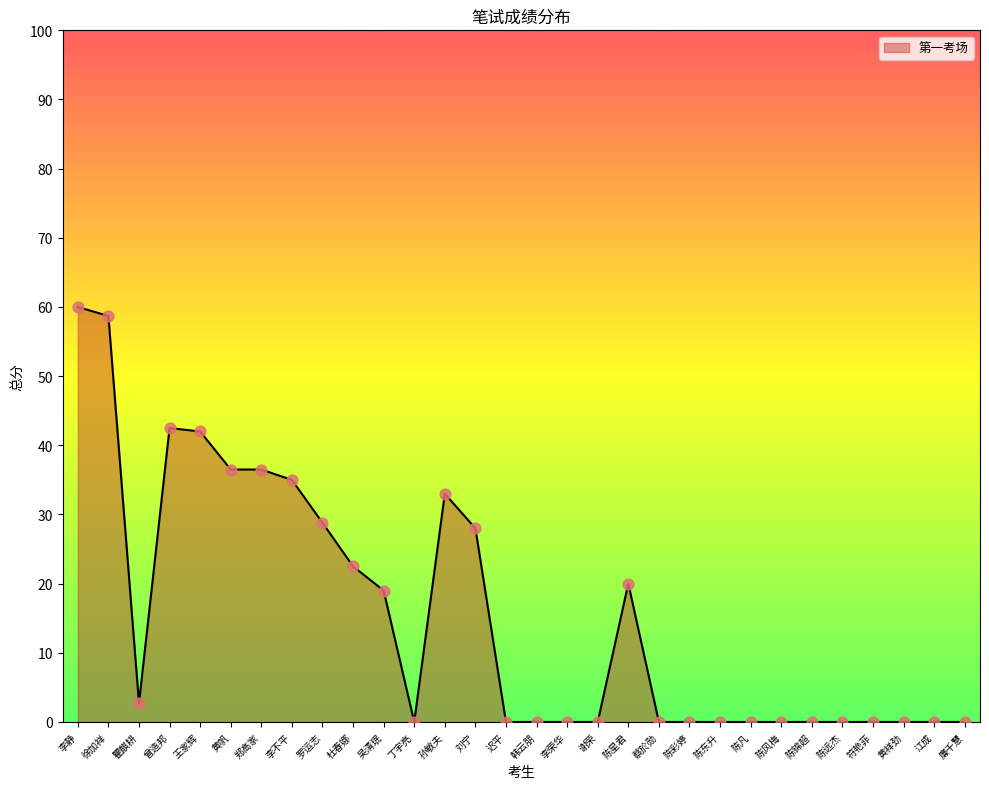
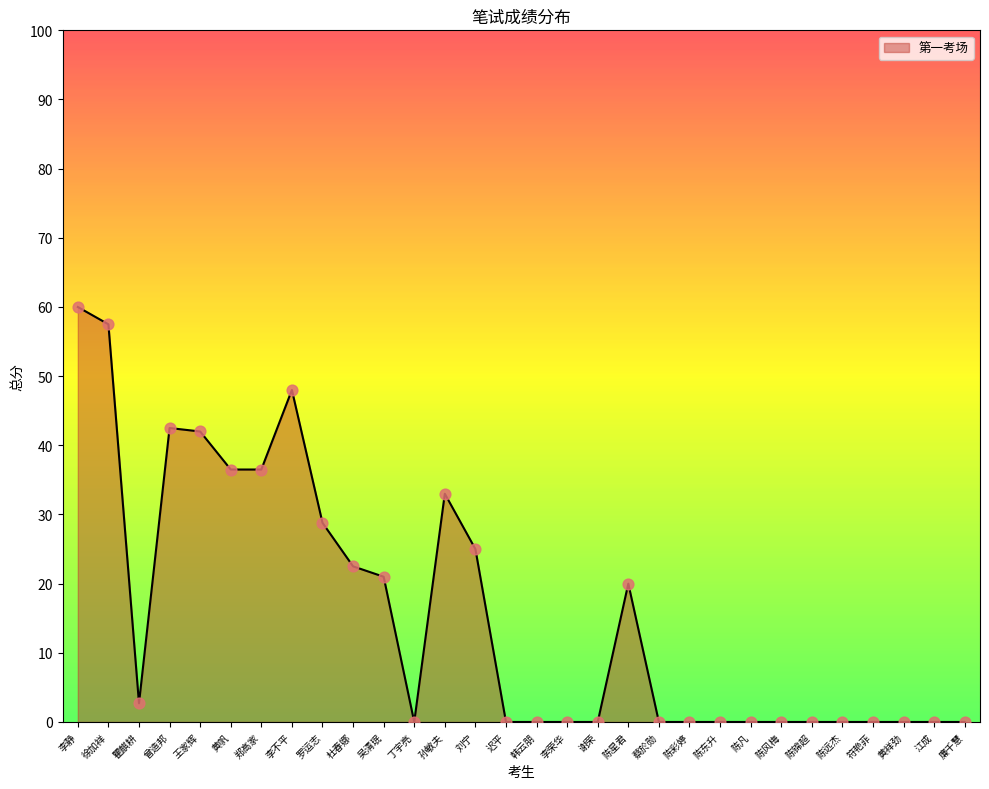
徐加祥: 59 -> 58
李不平: 35 -> 48
吴清珉: 19 -> 21
刘宁: 28 -> 25
